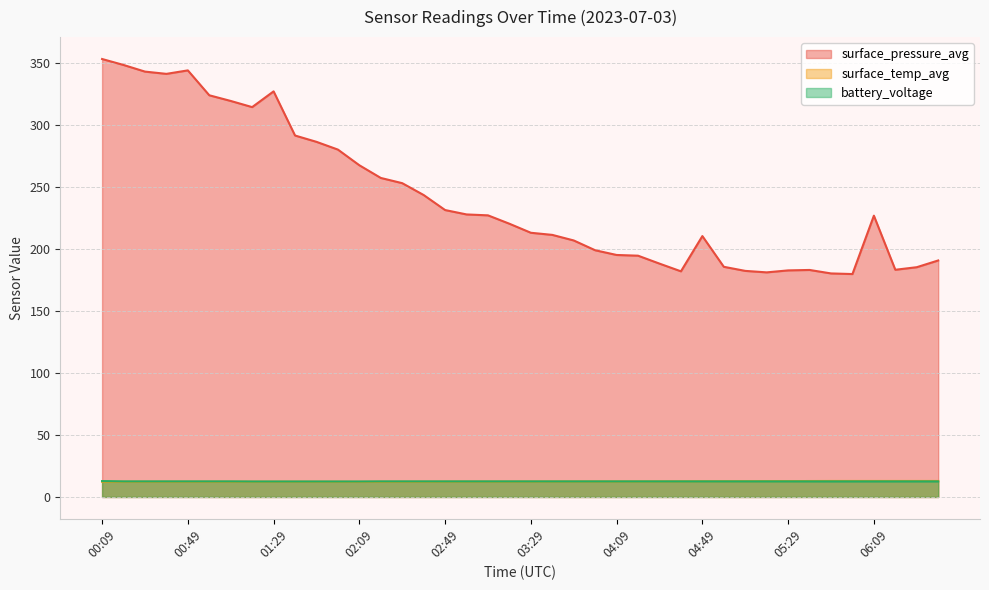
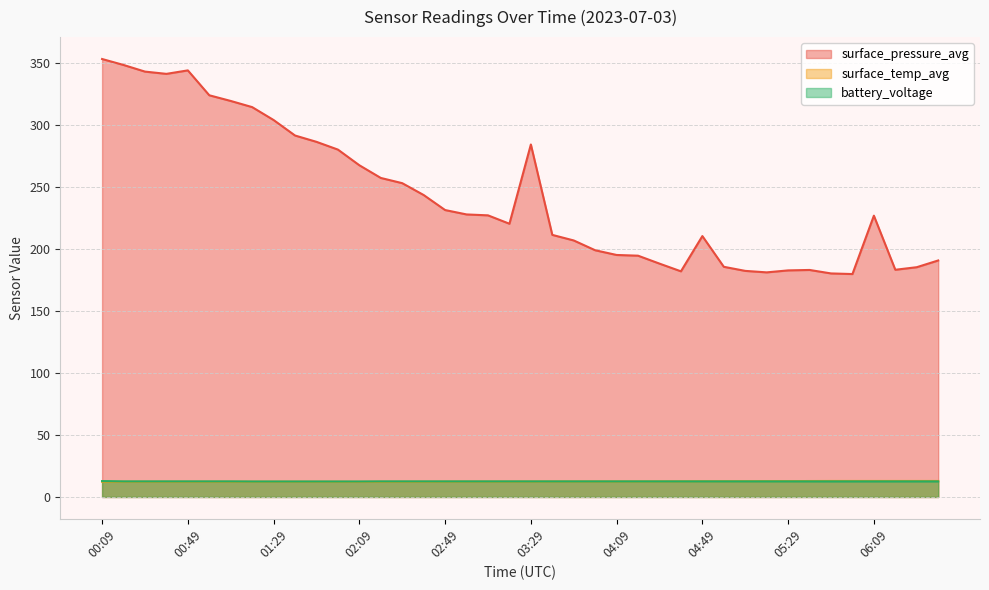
surface_pressure_avg, 01:29: 327 -> 304
surface_pressure_avg, 03:29: 213 -> 284
